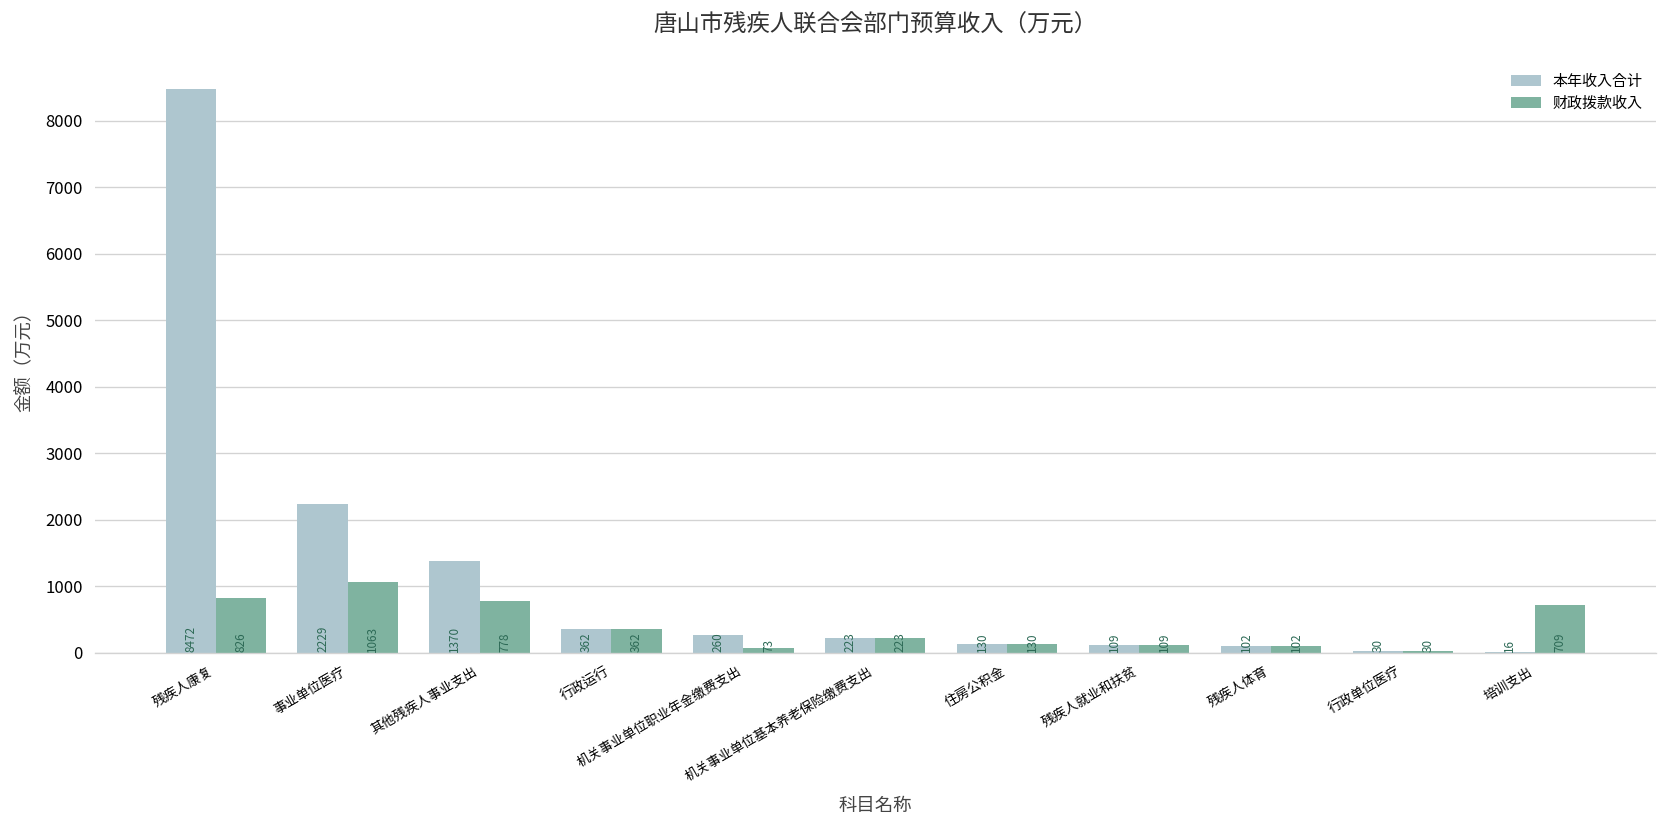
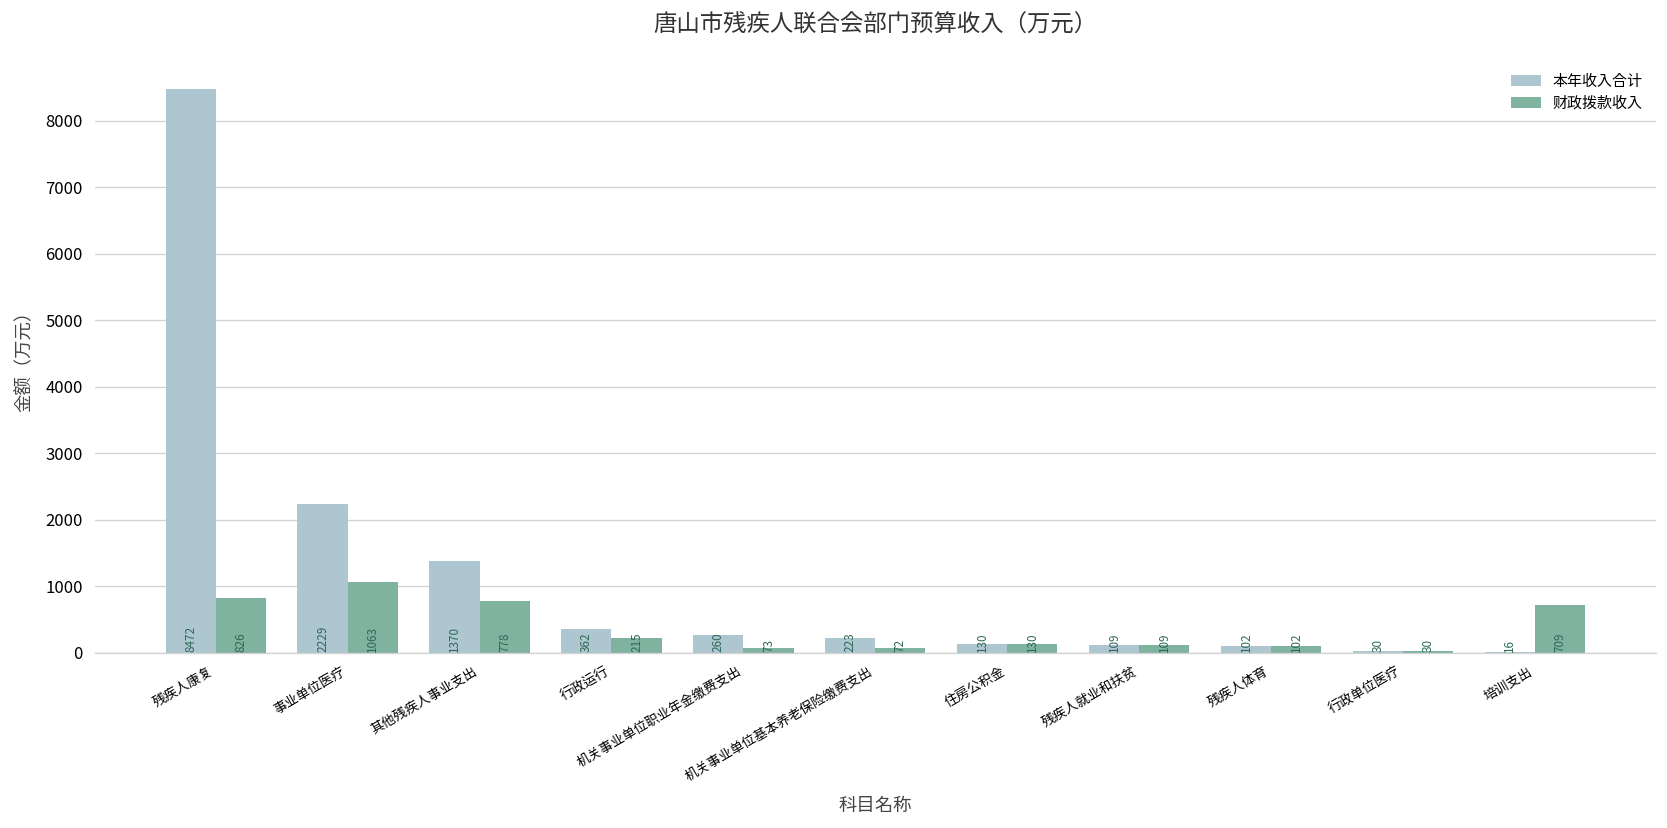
财政拨款收入, 行政运行: 362 -> 215
财政拨款收入, 机关事业单位基本养老保险缴费支出: 223 -> 72
